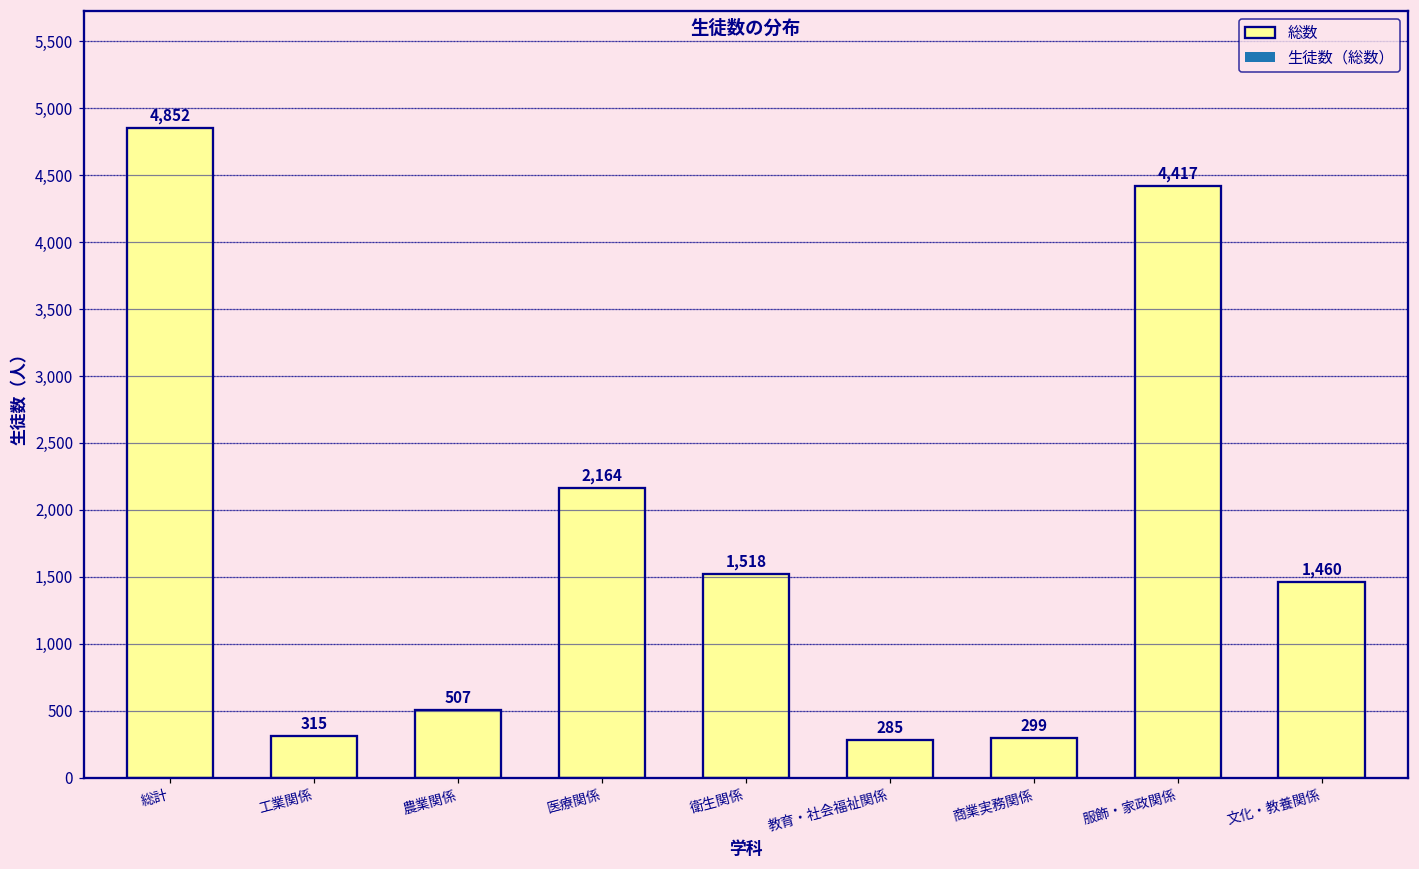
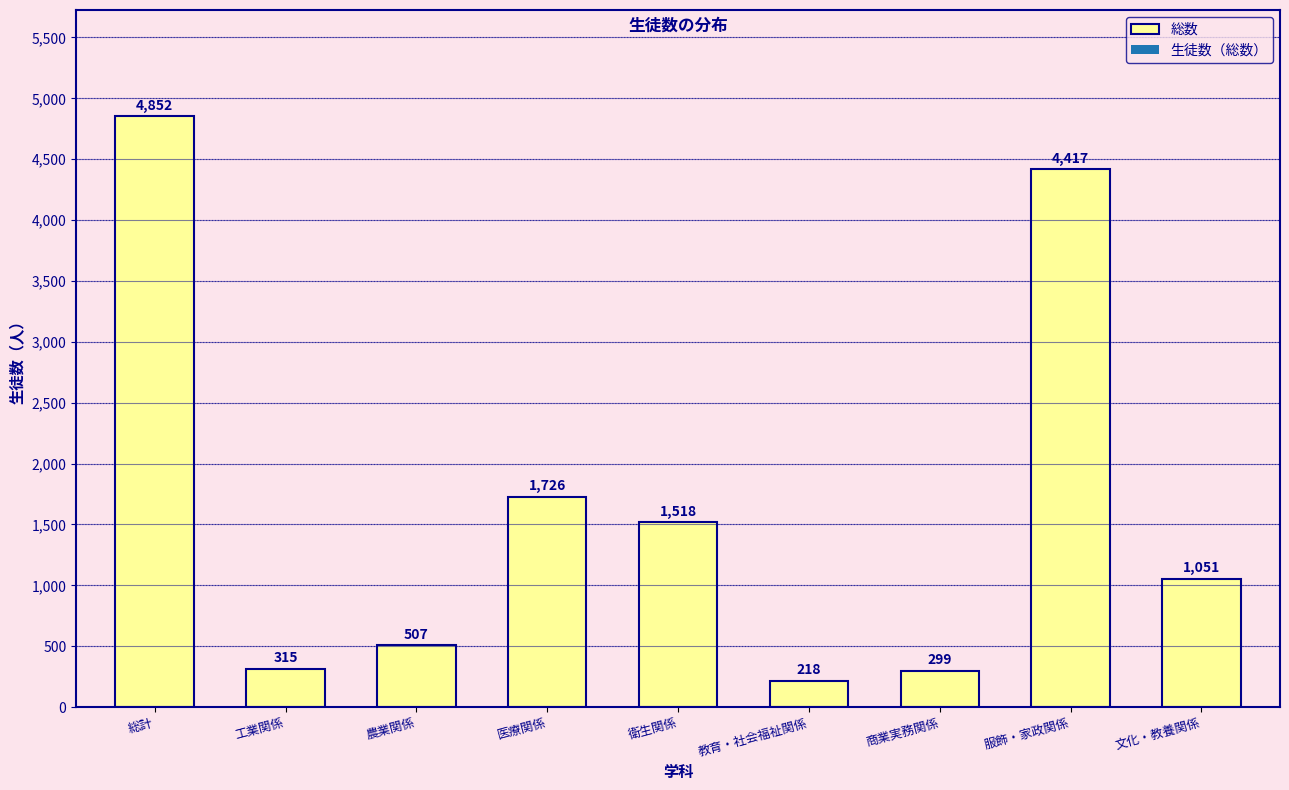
医療関係: 2,164 -> 1,726
教育・社会福祉関係: 285 -> 218
文化・教養関係: 1,460 -> 1,051
